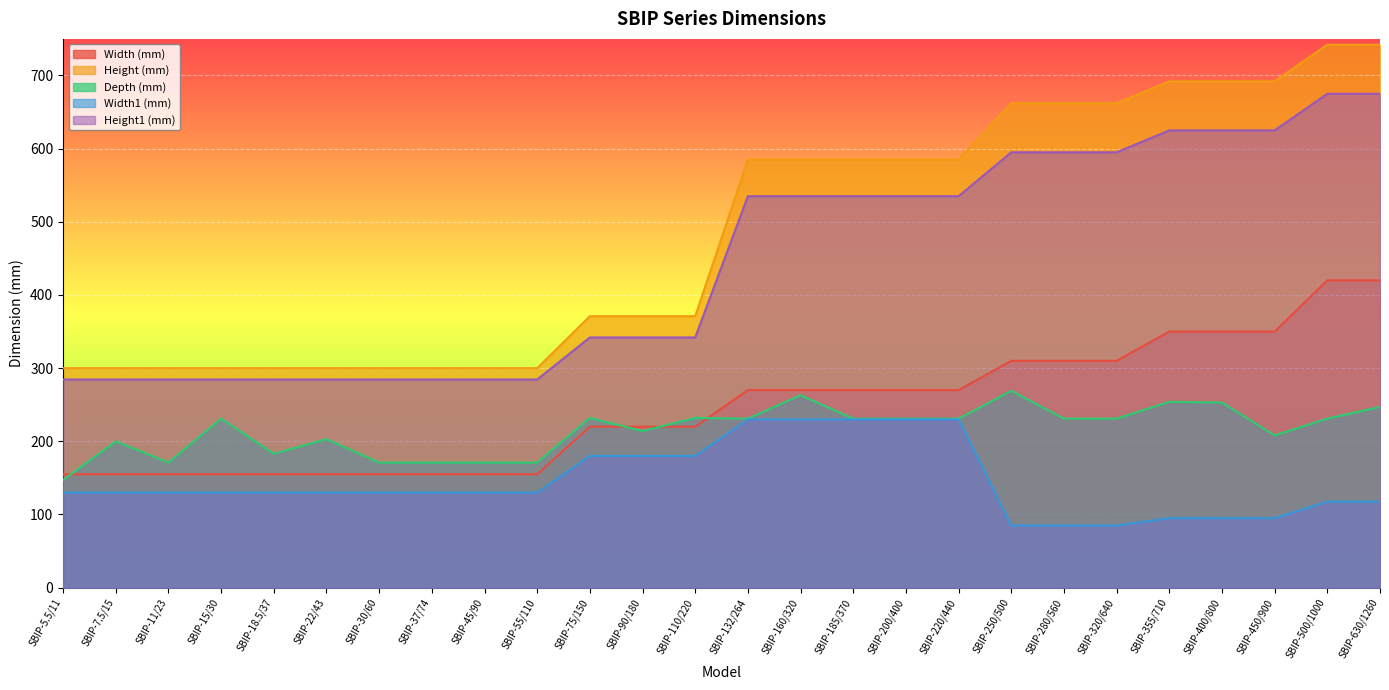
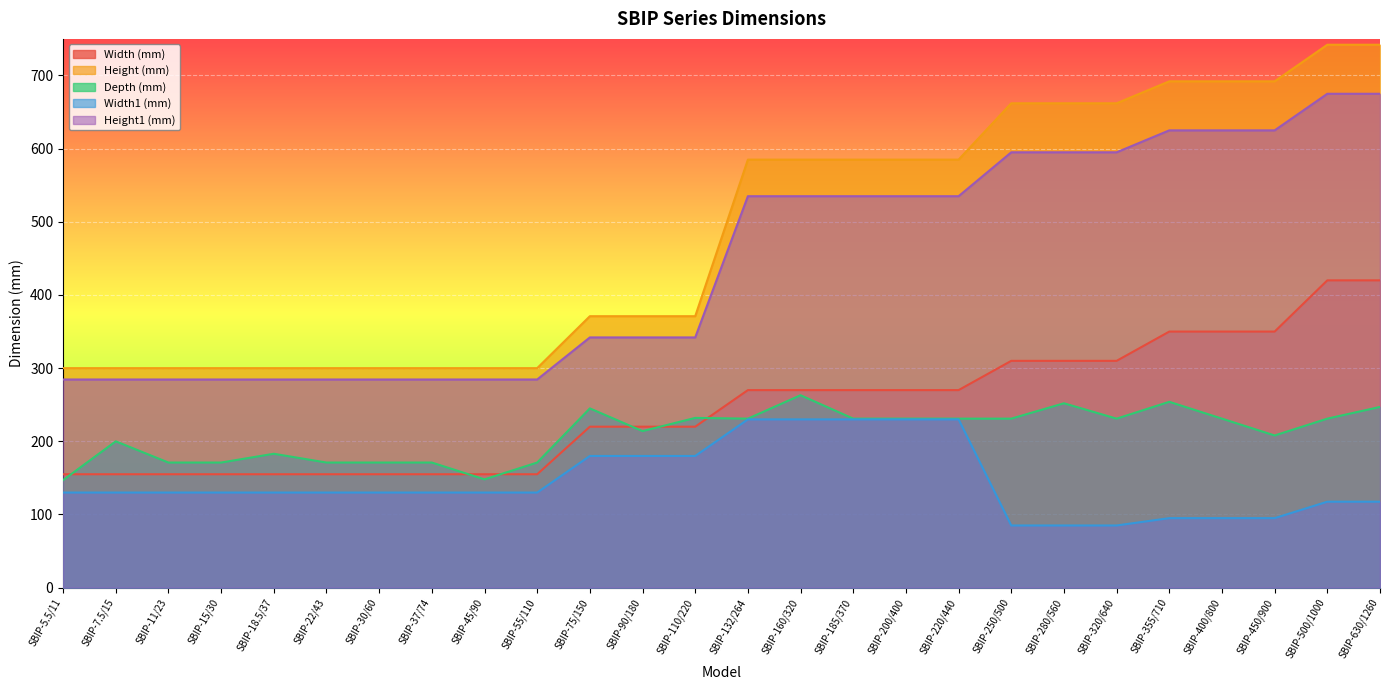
Depth (mm), SBIP-15/30: 230 -> 170
Depth (mm), SBIP-22/43: 200 -> 170
Depth (mm), SBIP-45/90: 170 -> 150
Depth (mm), SBIP-75/150: 230 -> 250
Depth (mm), SBIP-250/500: 270 -> 230
Depth (mm), SBIP-280/560: 230 -> 250
Depth (mm), SBIP-400/800: 250 -> 230
